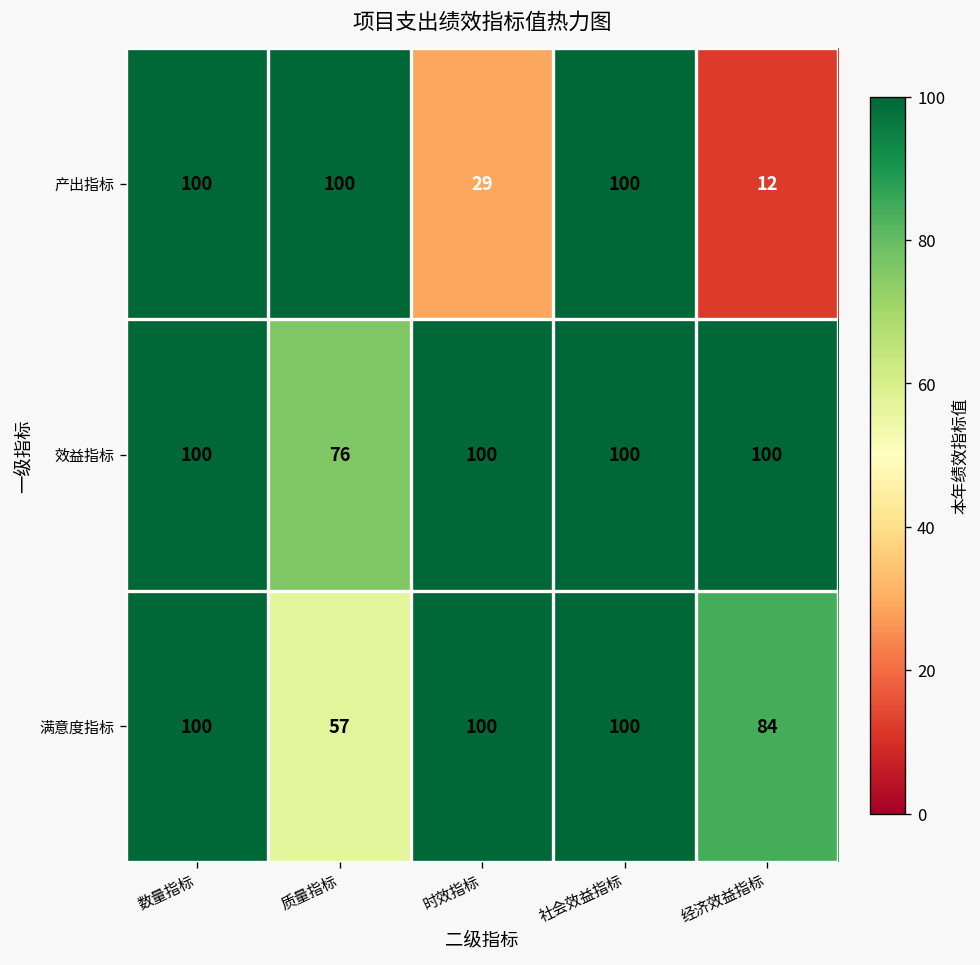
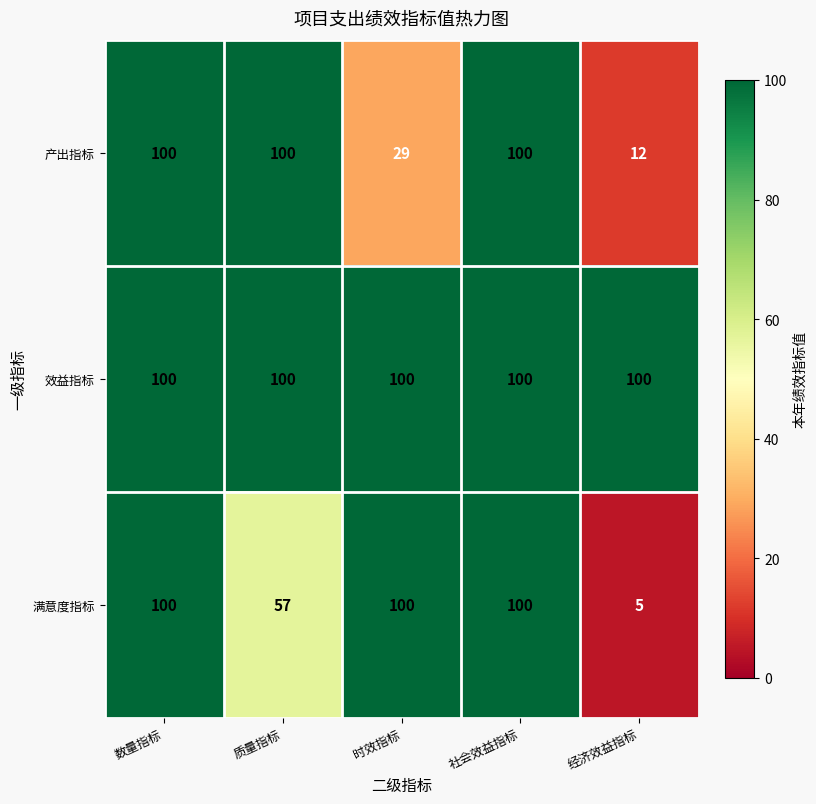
效益指标, 质量指标: 76 -> 100
满意度指标, 经济效益指标: 84 -> 5
